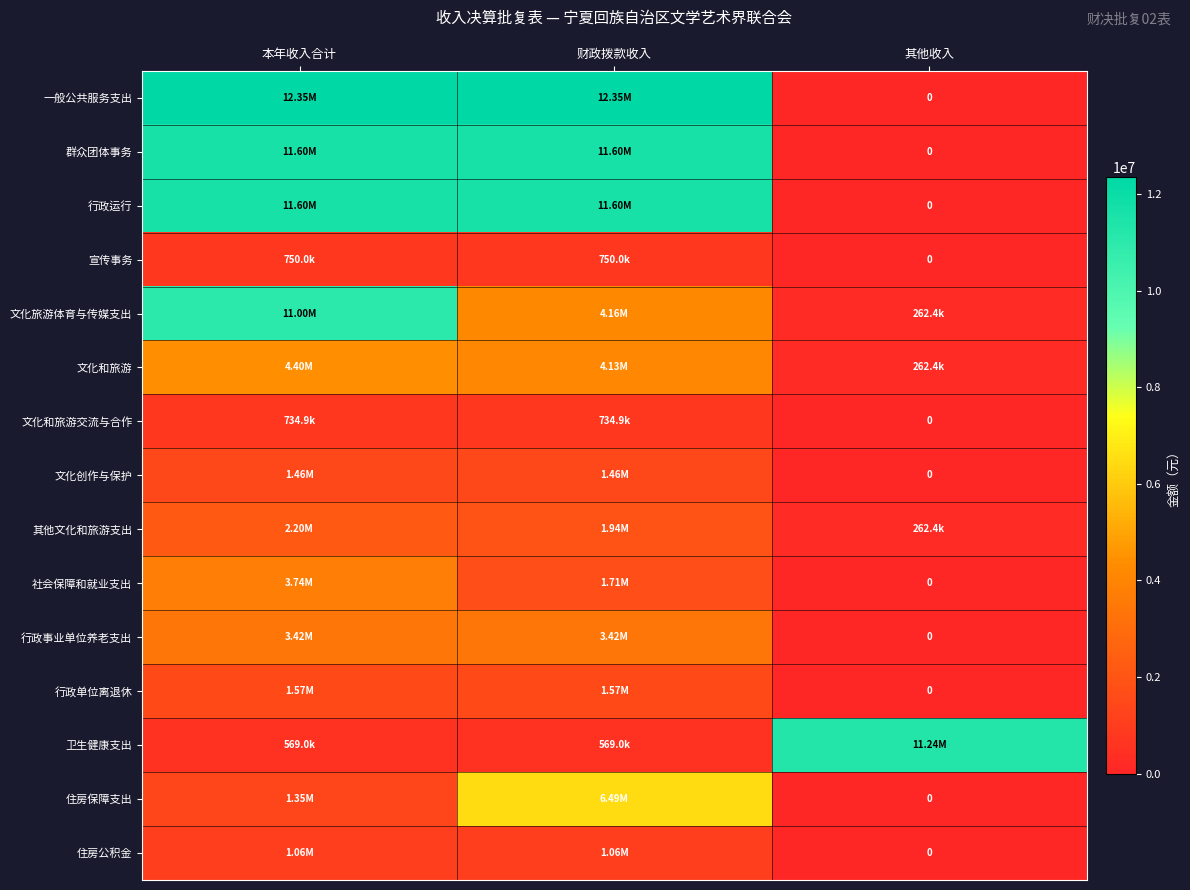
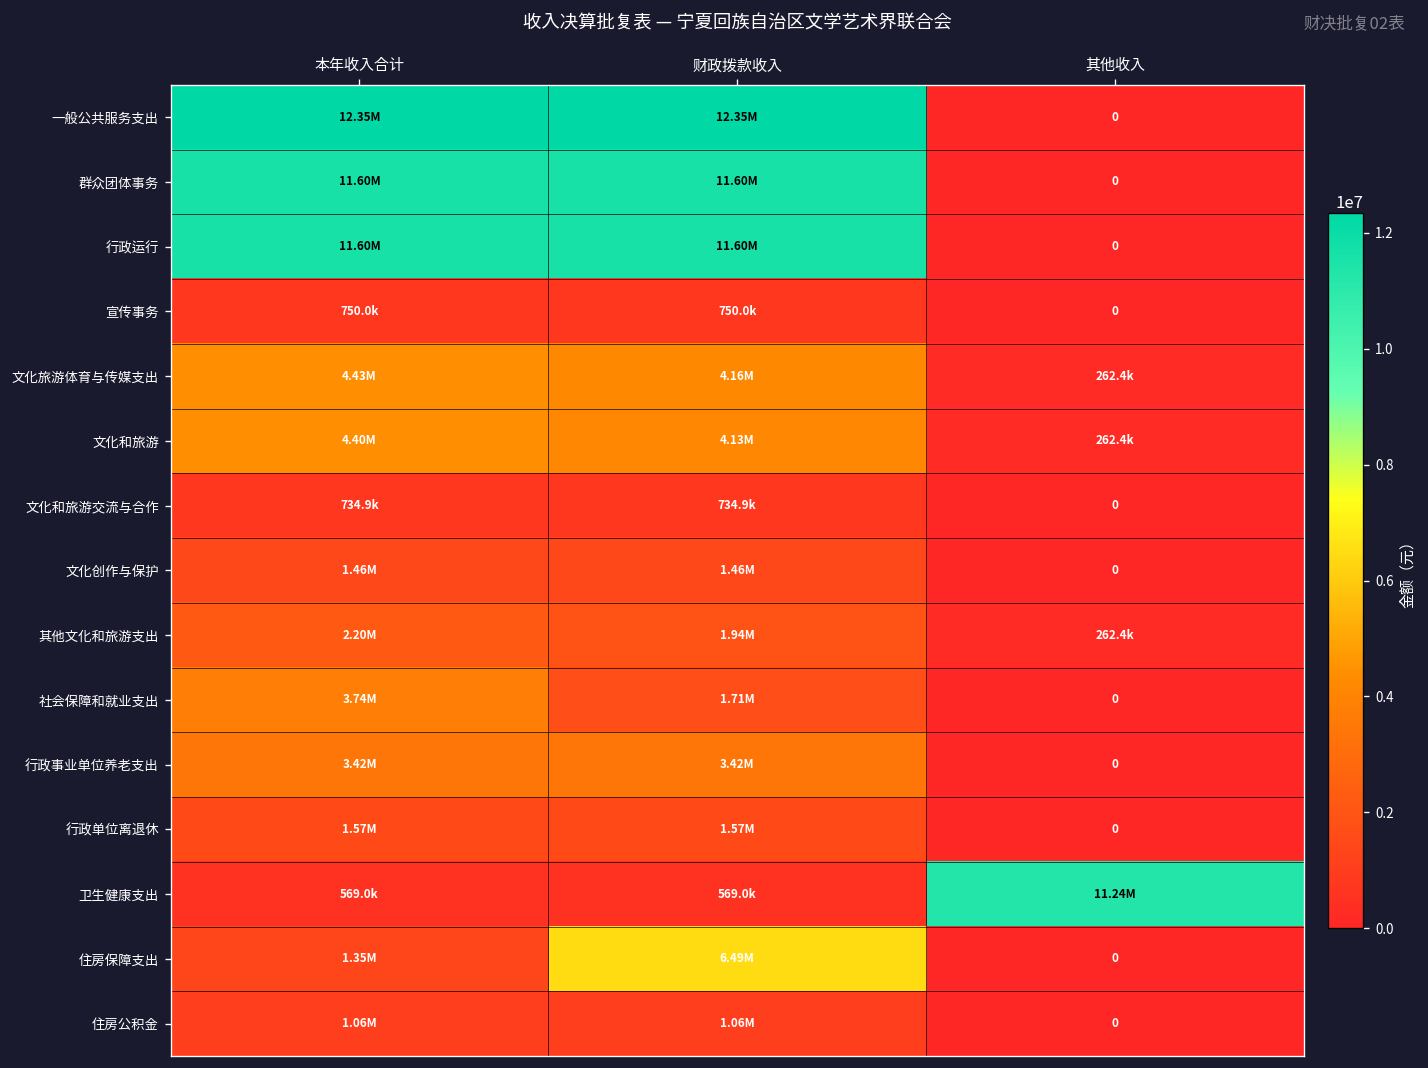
文化旅游体育与传媒支出, 本年收入合计: 11.00M -> 4.43M
